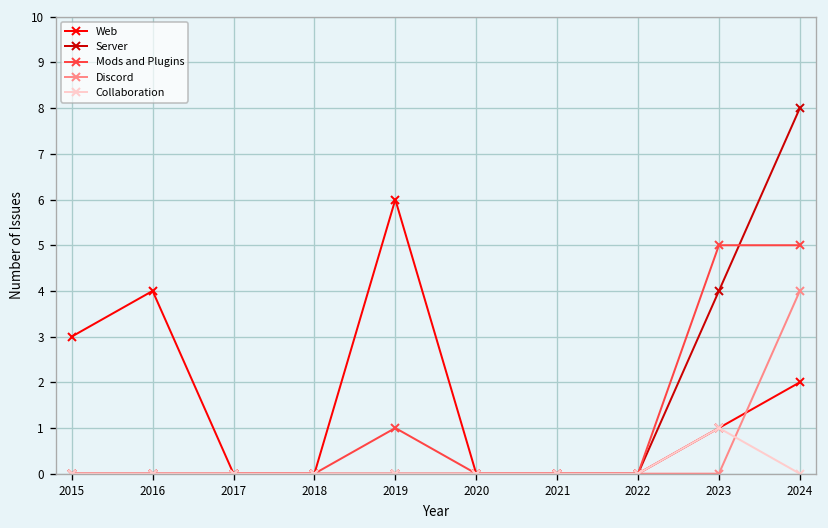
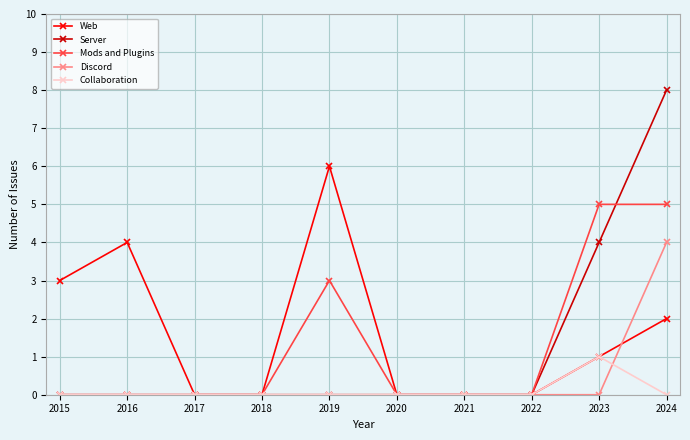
Mods and Plugins, 2019: 1 -> 3
